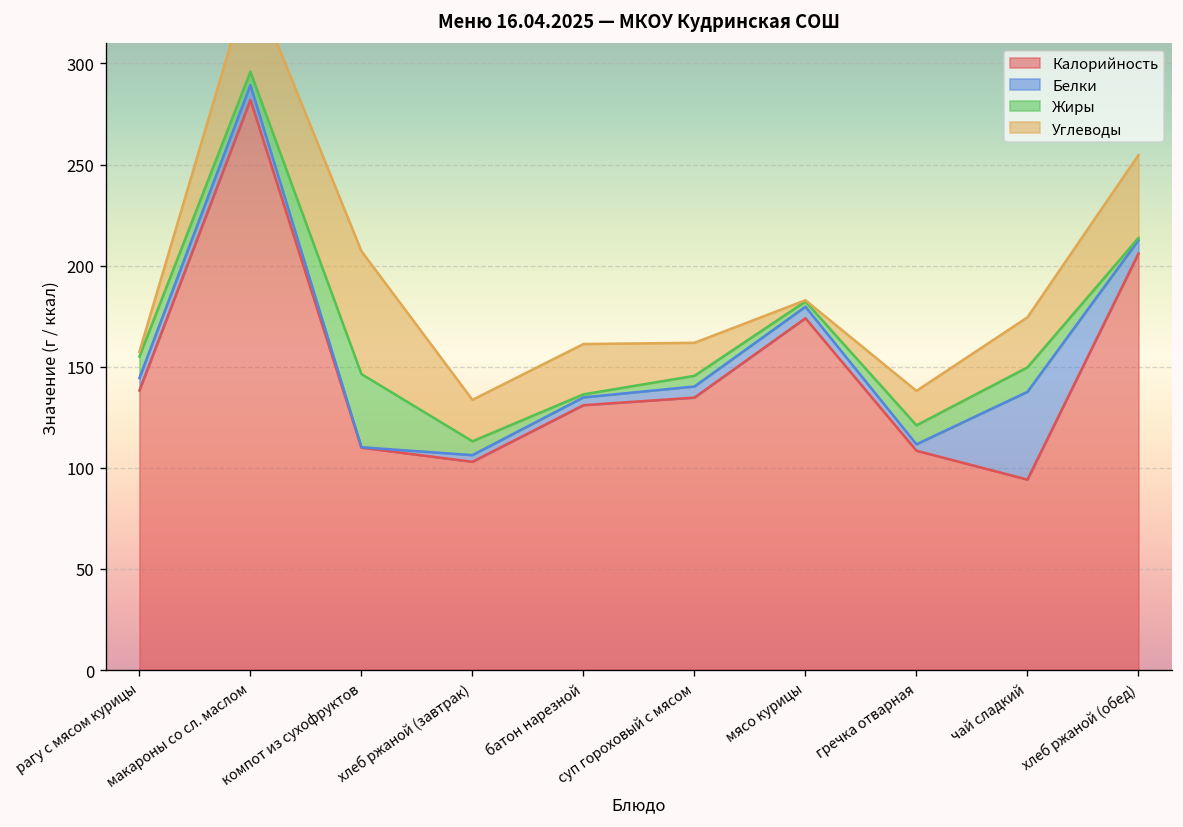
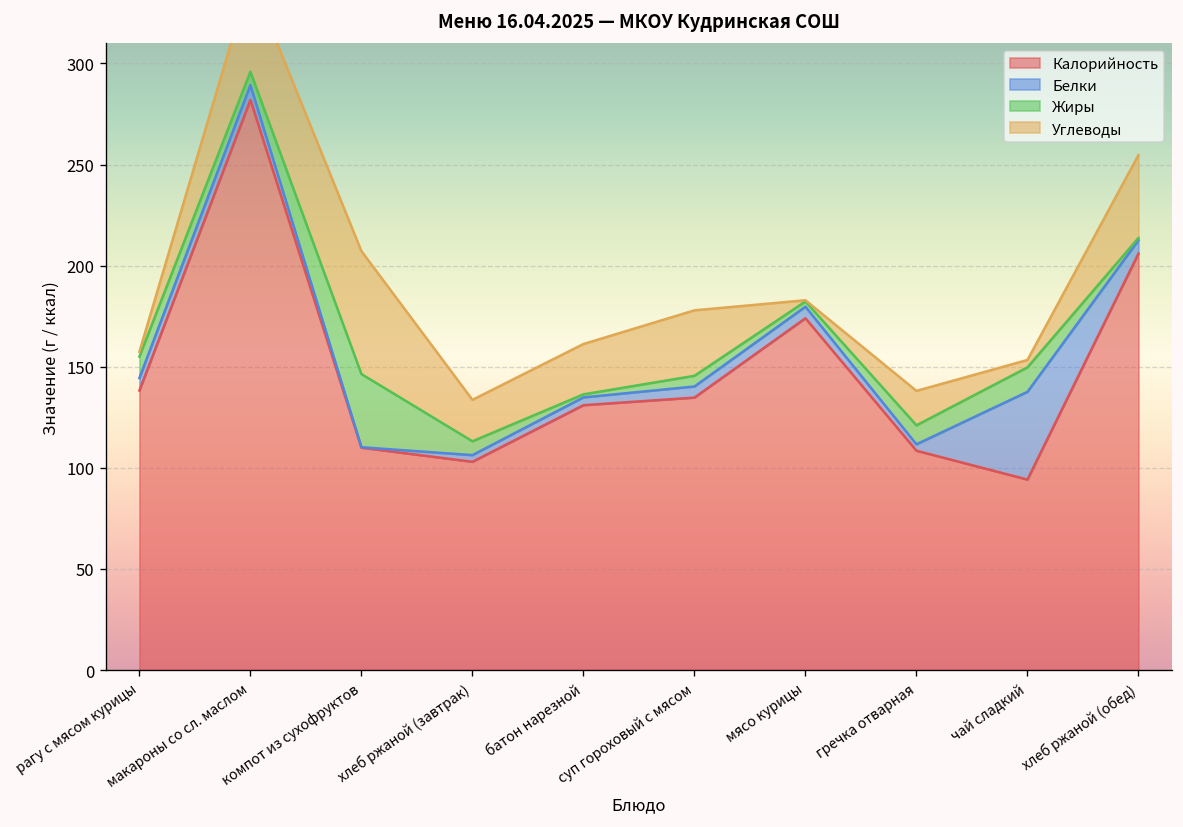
Углеводы, суп гороховый с мясом: 16 -> 32
Углеводы, чай сладкий: 25 -> 4
